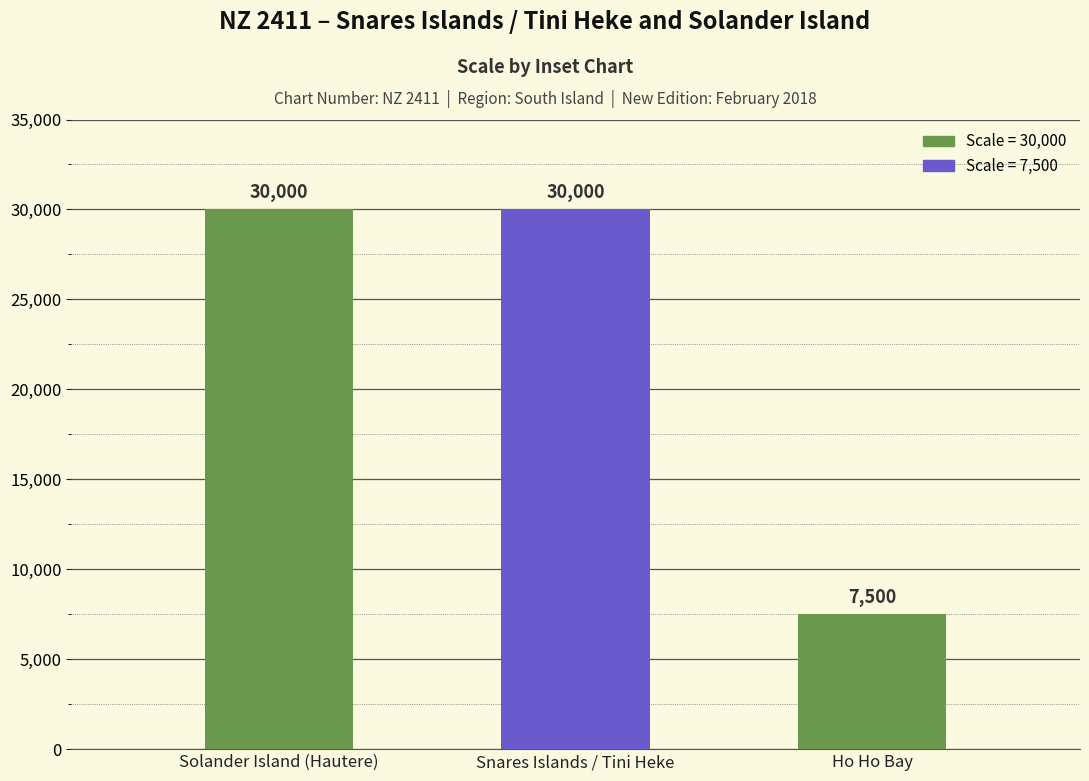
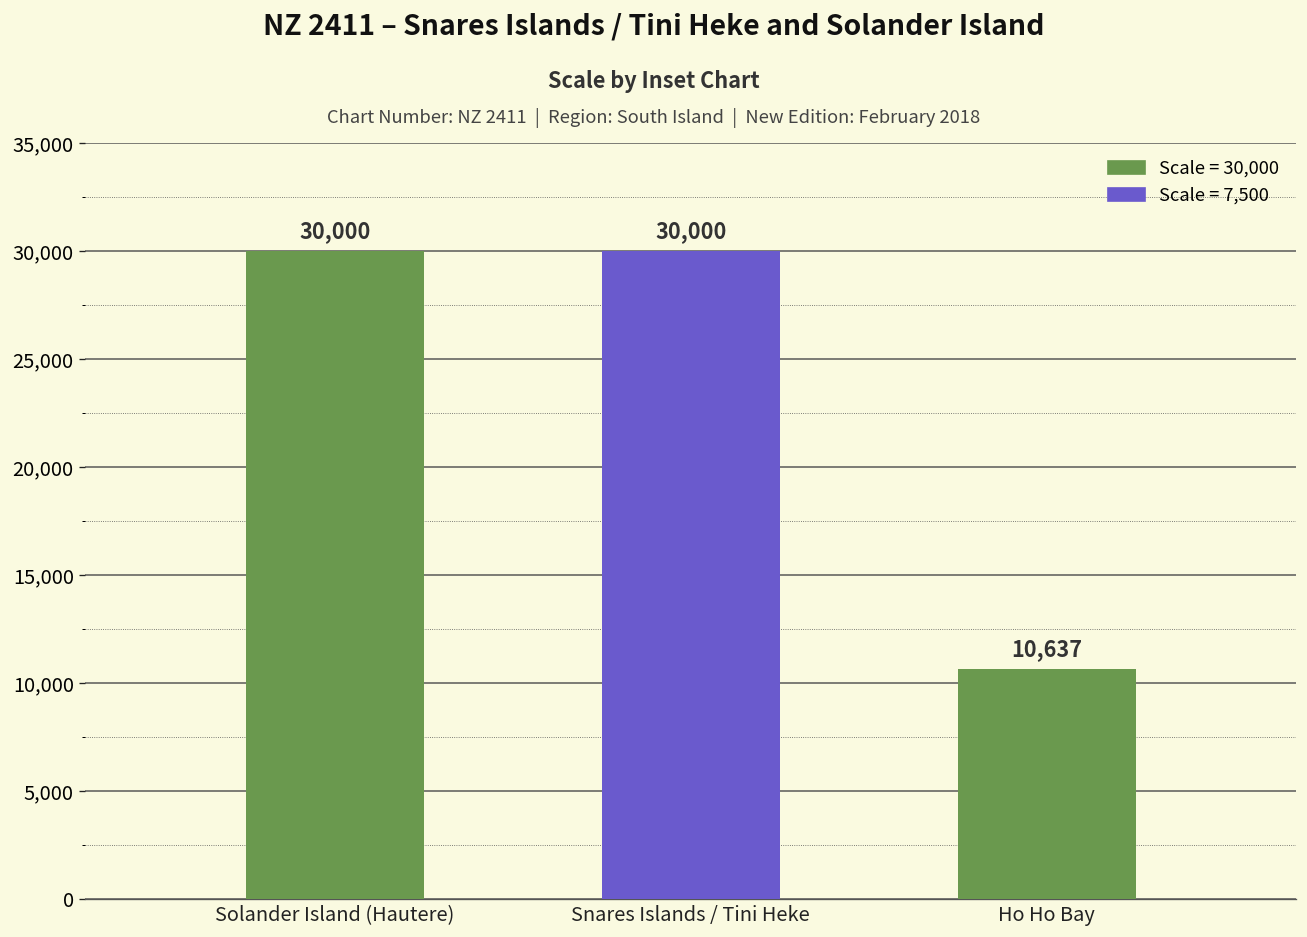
Ho Ho Bay: 7,500 -> 10,637
